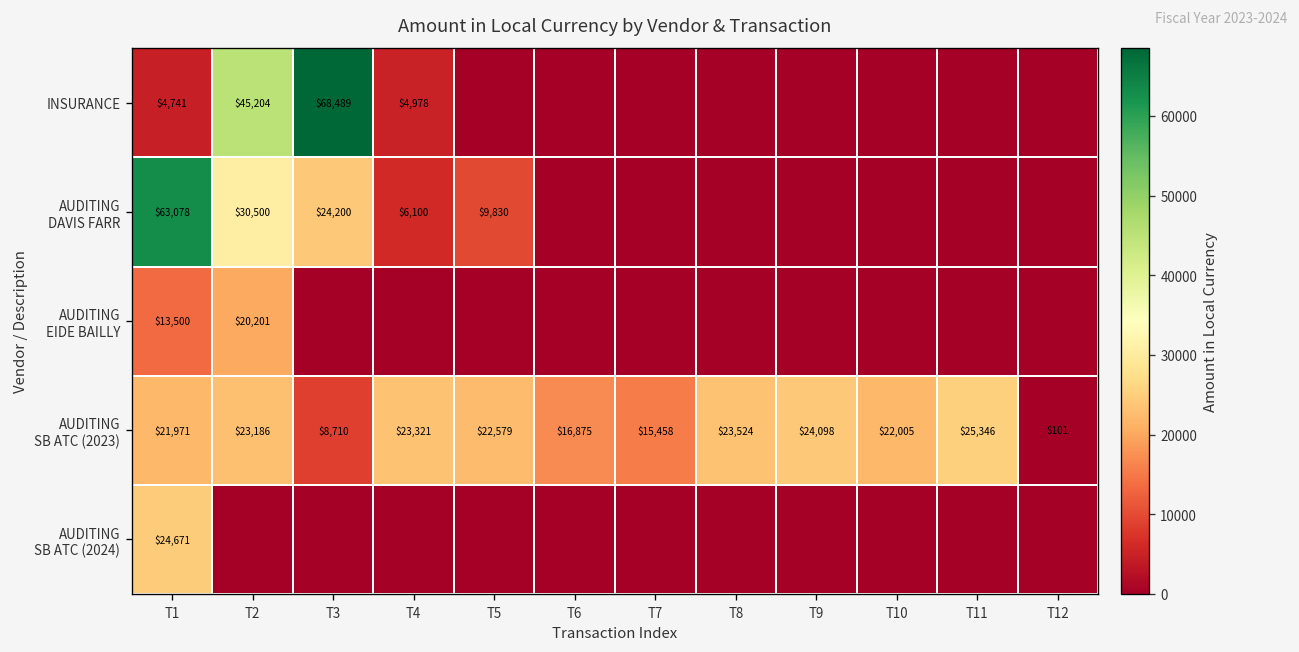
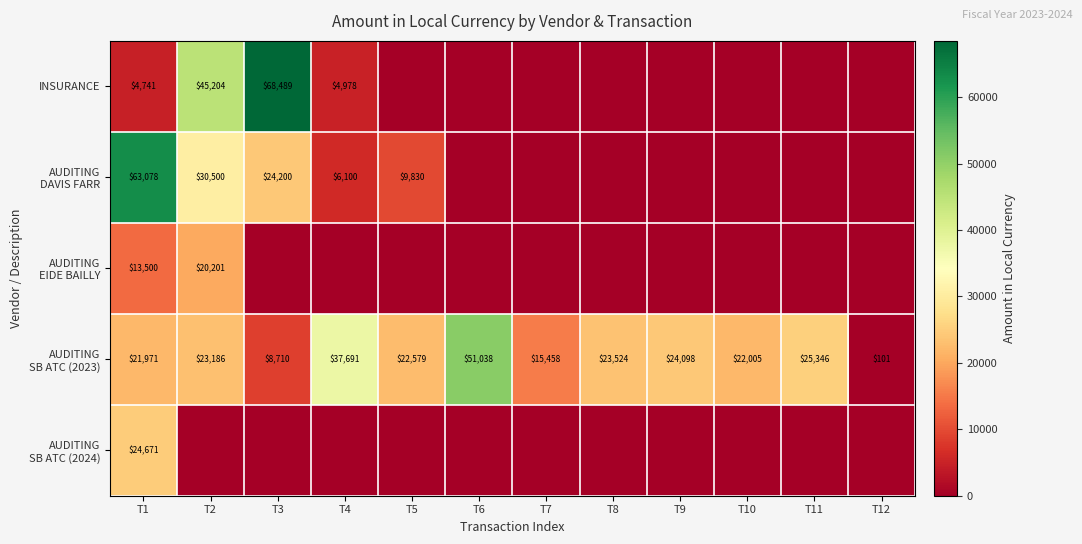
AUDITING SB ATC (2023), T4: $23,321 -> $37,691
AUDITING SB ATC (2023), T6: $16,875 -> $51,038
